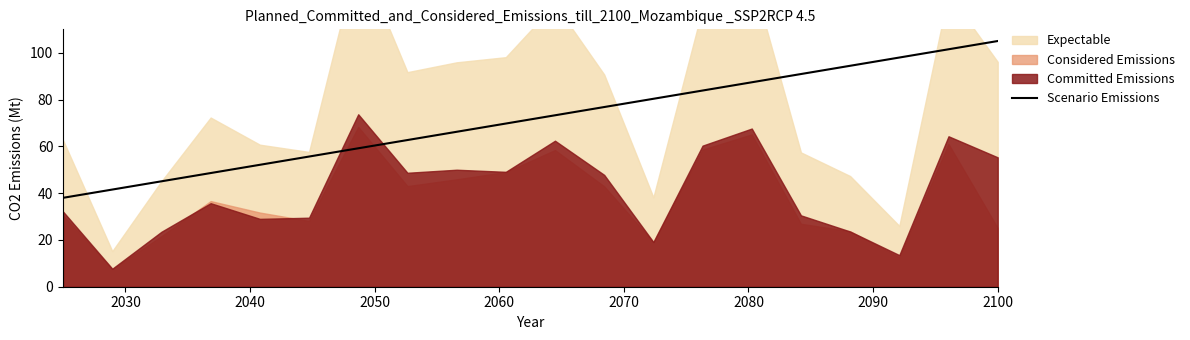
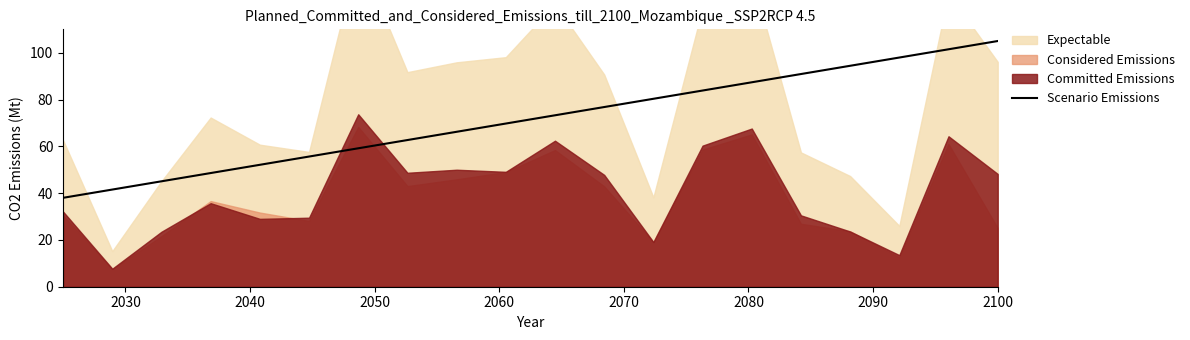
Committed Emissions, 2100: 55 -> 48
